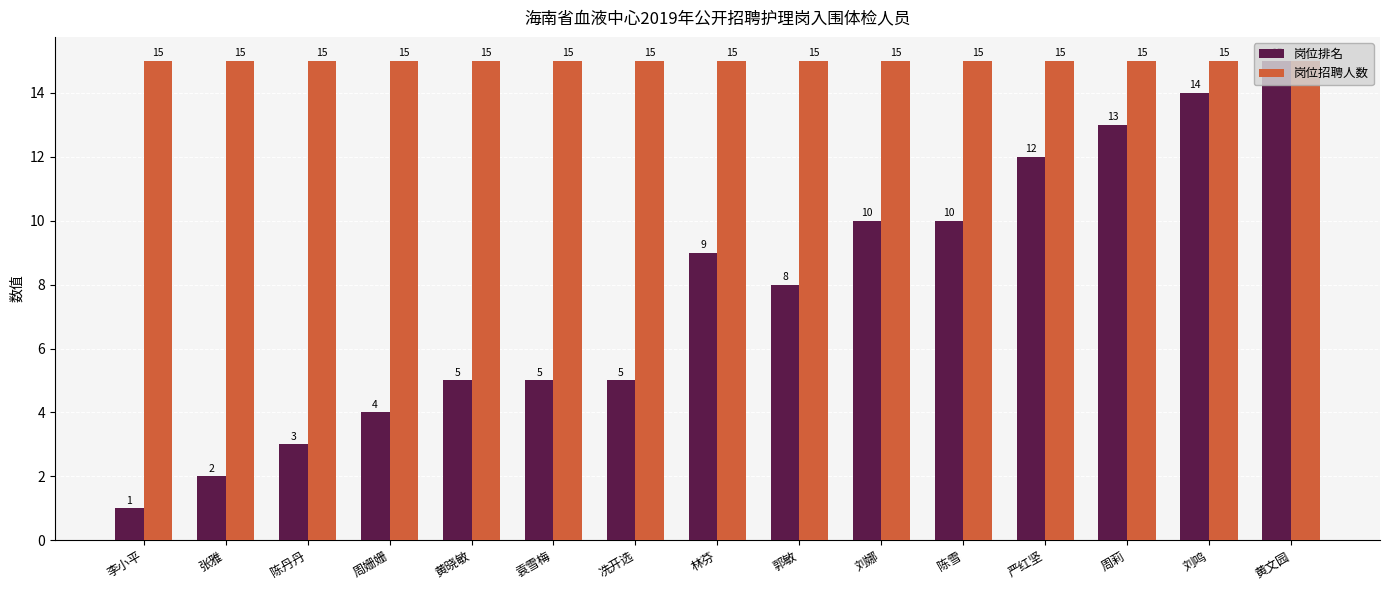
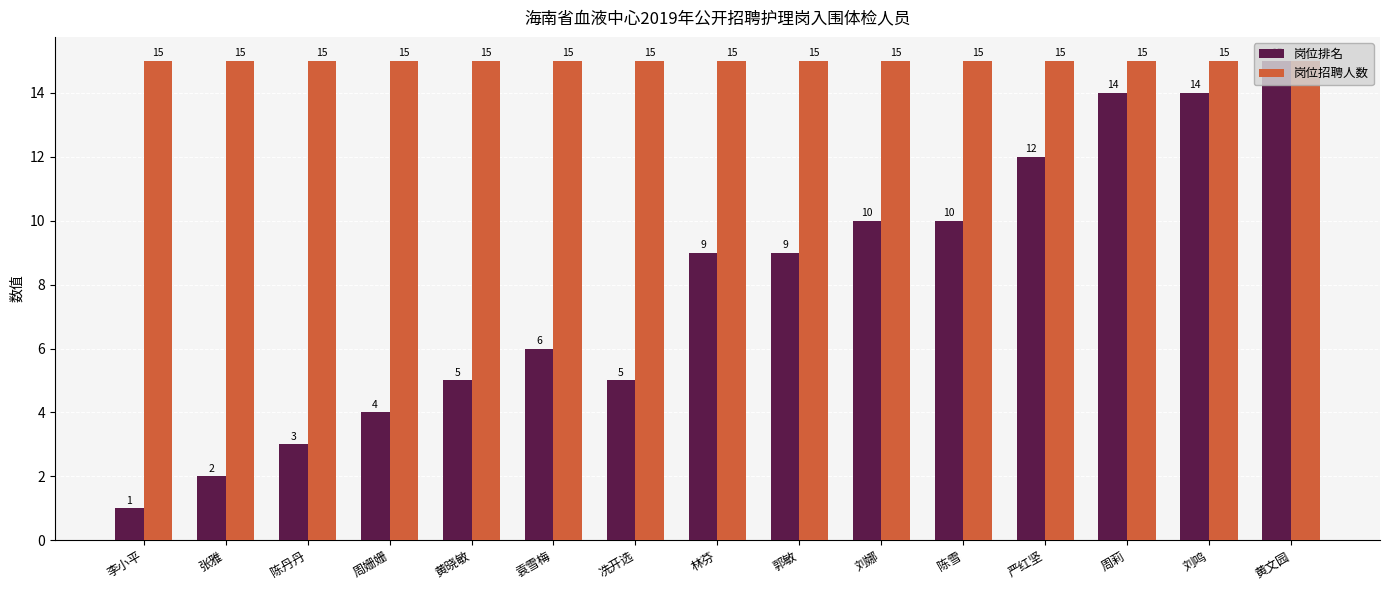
岗位排名, 袁雪梅: 5 -> 6
岗位排名, 郭敏: 8 -> 9
岗位排名, 周莉: 13 -> 14
